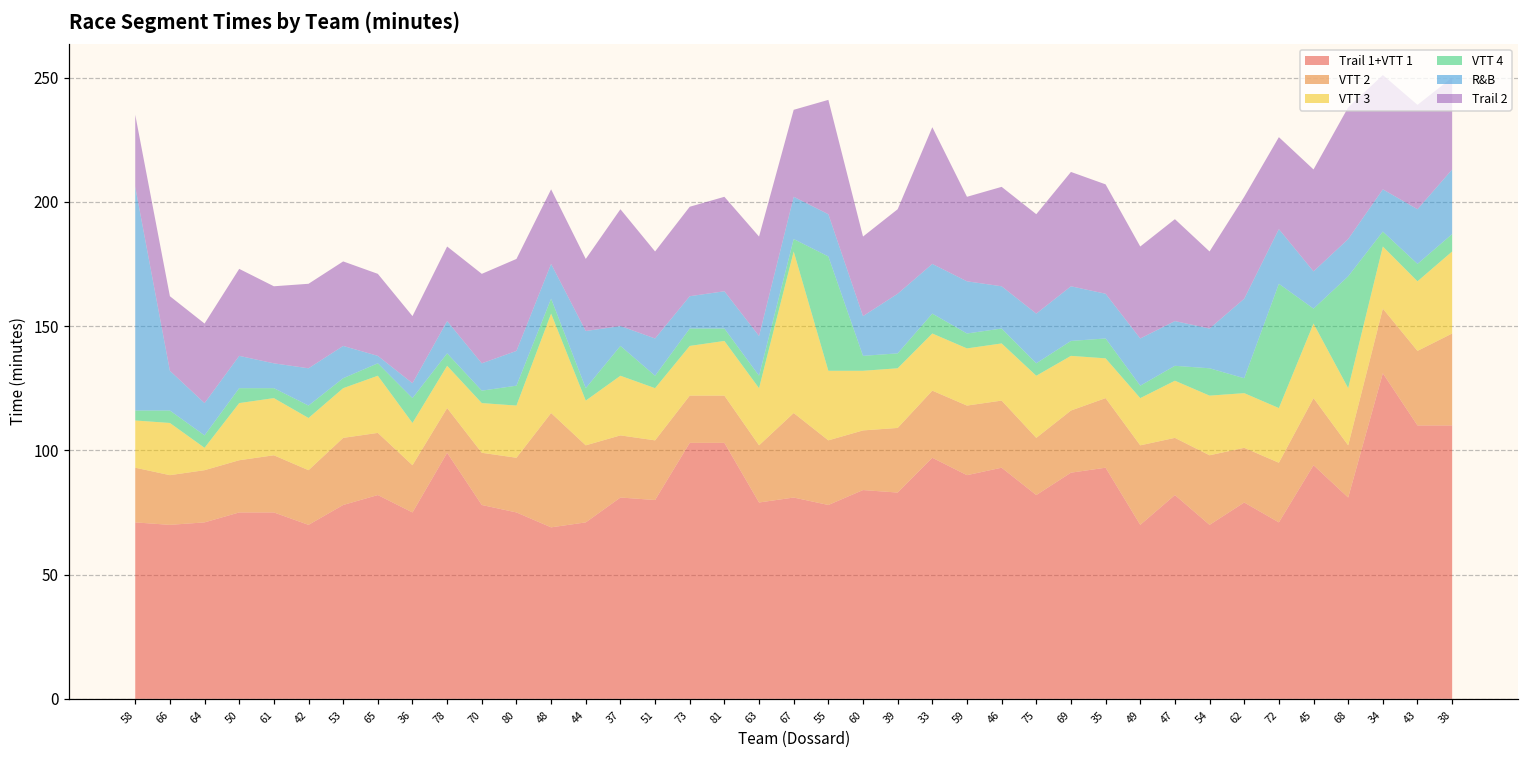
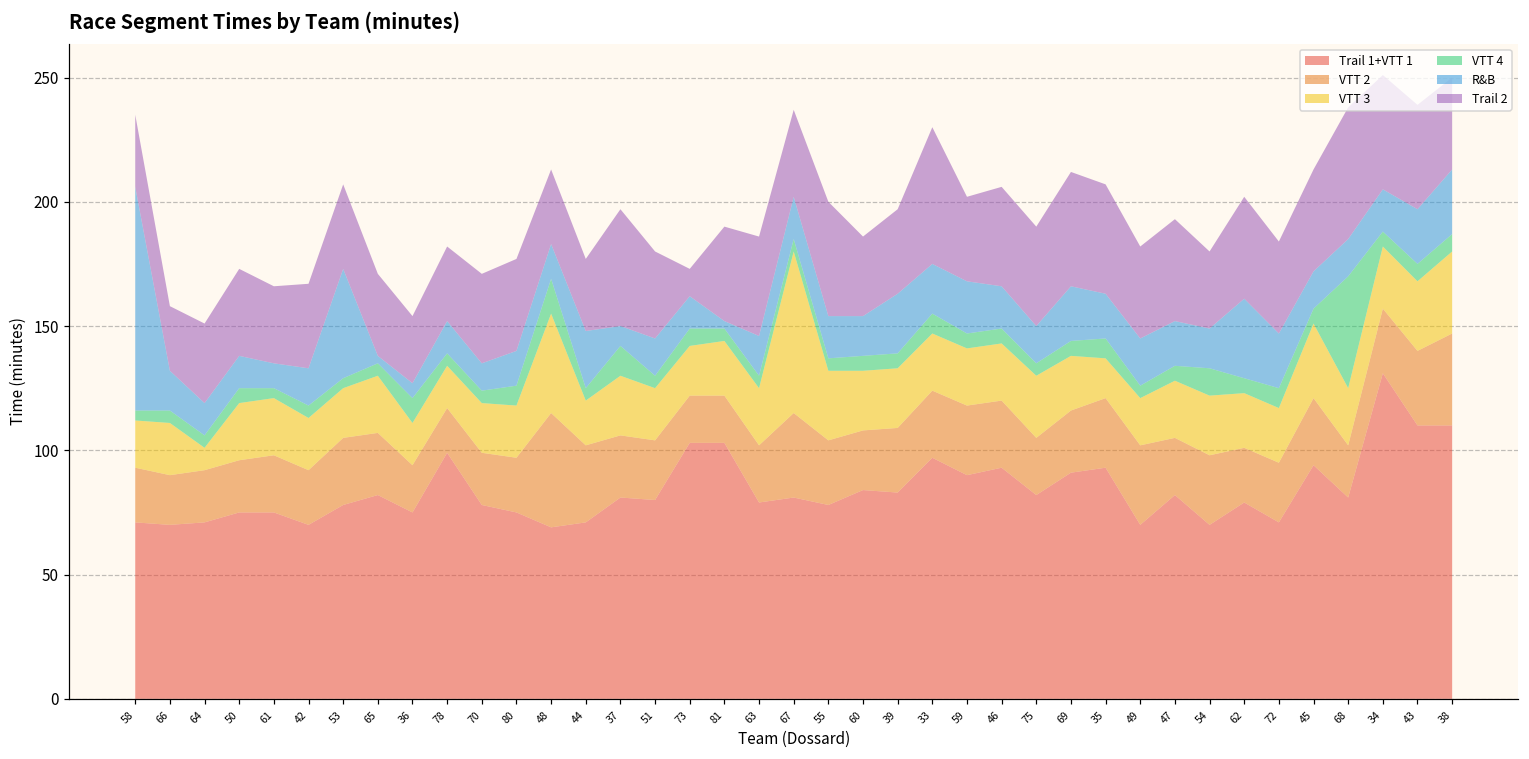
Trail 2, 66: 30 -> 26
R&B, 53: 13 -> 44
VTT 4, 48: 6 -> 14
Trail 2, 73: 36 -> 11
R&B, 81: 15 -> 3
VTT 4, 55: 46 -> 5
R&B, 75: 20 -> 15
VTT 4, 72: 50 -> 8
